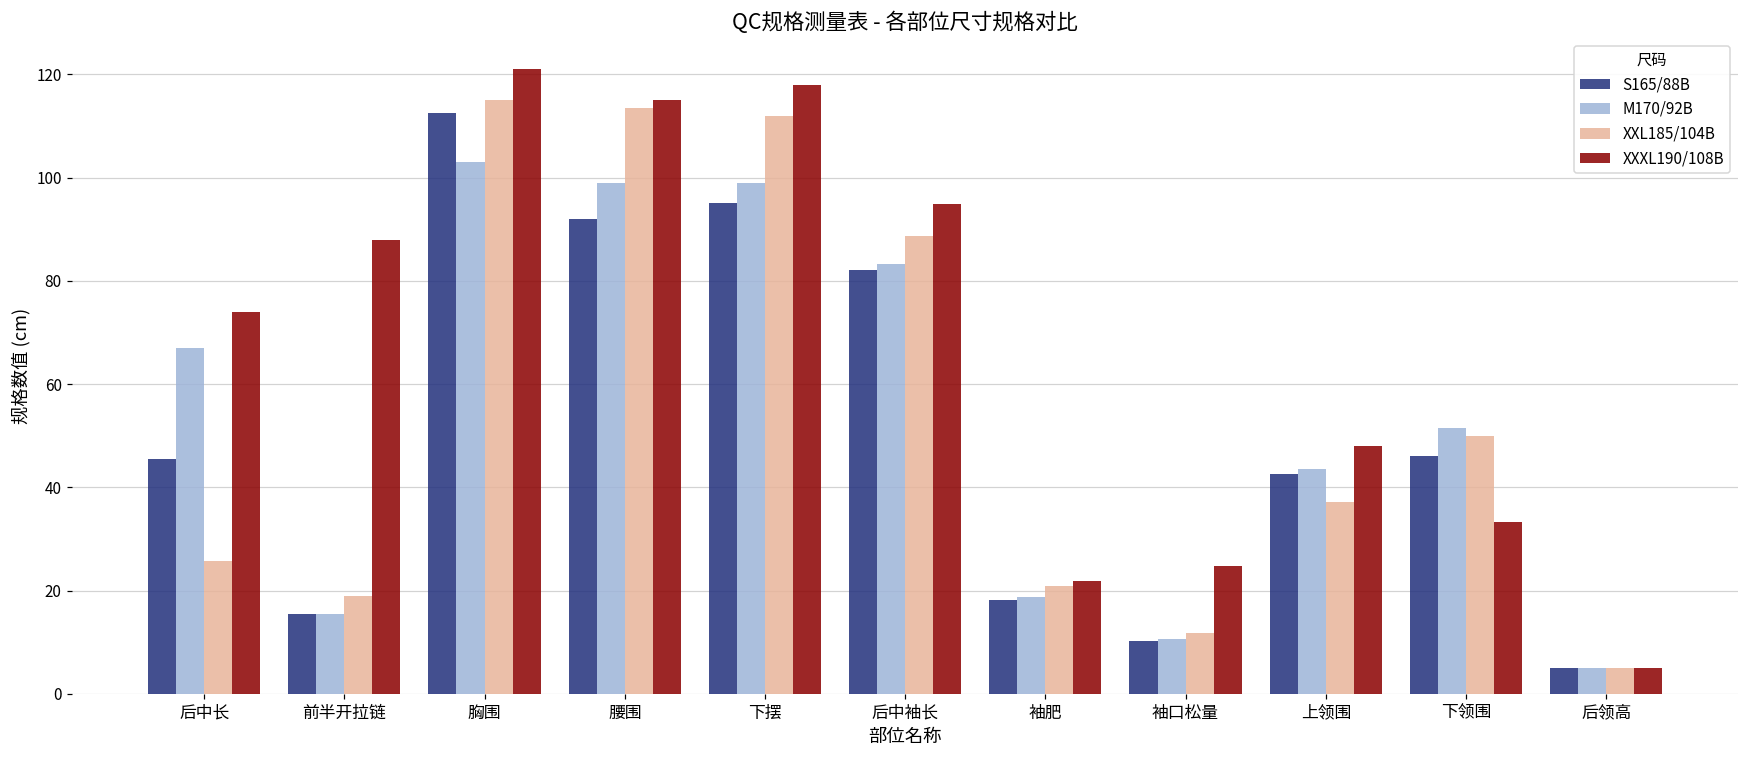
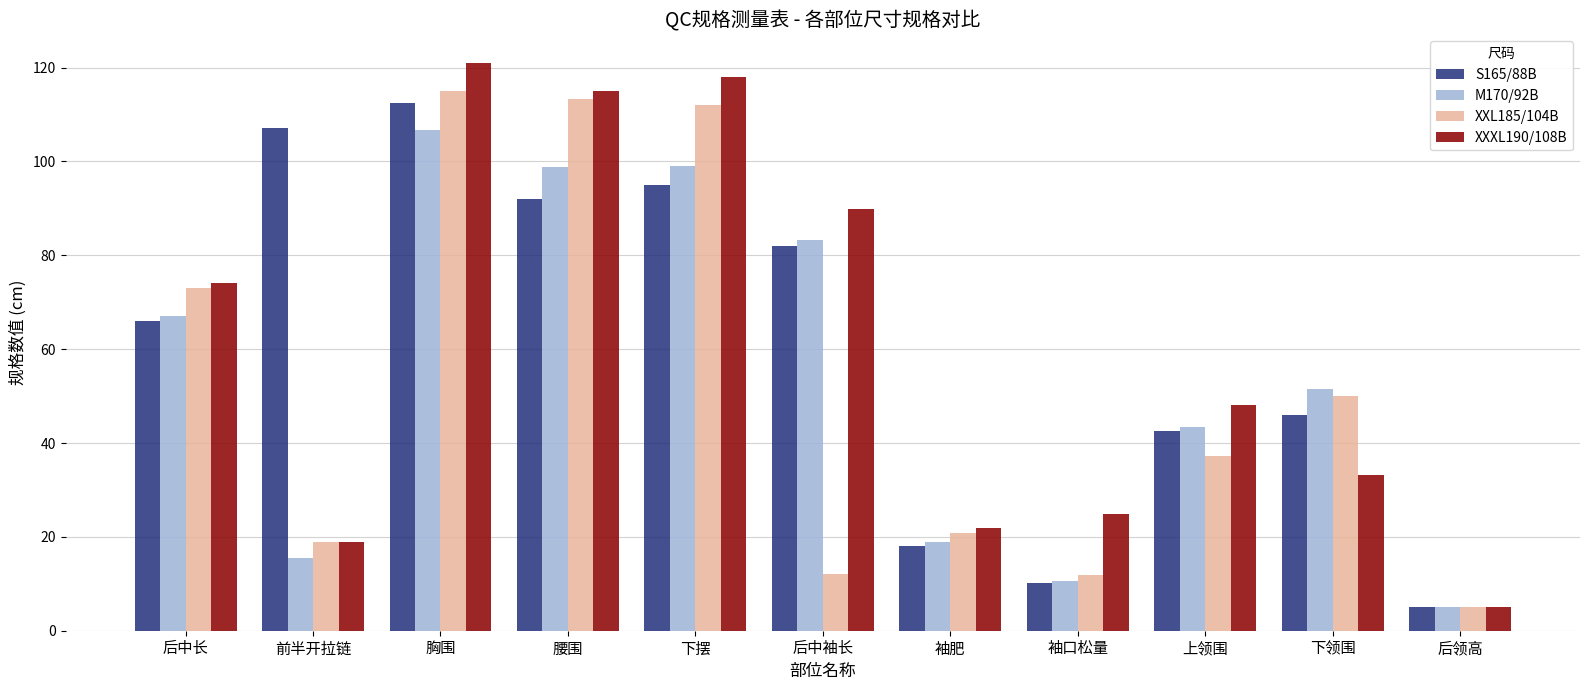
S165/88B, 后中长: 46 -> 66
XXL185/104B, 后中长: 26 -> 73
S165/88B, 前半开拉链: 16 -> 107
XXXL190/108B, 前半开拉链: 88 -> 19
M170/92B, 胸围: 103 -> 107
XXL185/104B, 后中袖长: 89 -> 12
XXXL190/108B, 后中袖长: 95 -> 90
